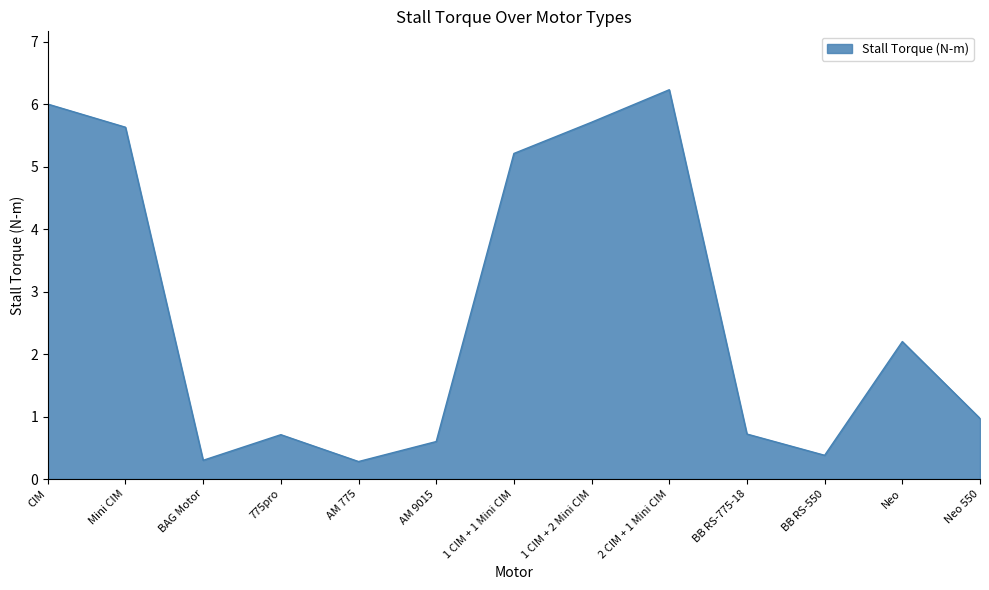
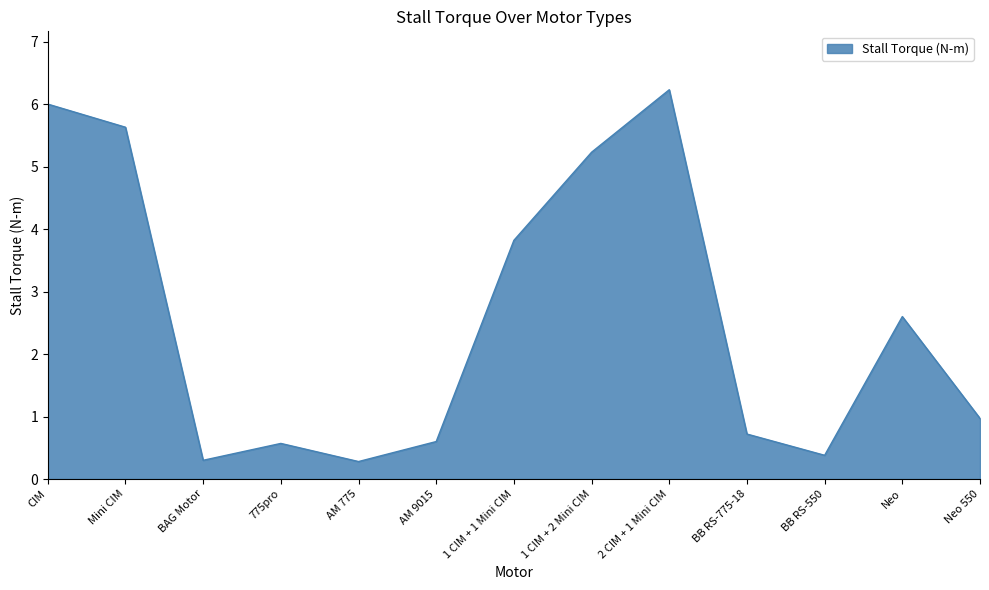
775pro: 0.7 -> 0.6
1 CIM + 1 Mini CIM: 5.2 -> 3.8
1 CIM + 2 Mini CIM: 5.7 -> 5.2
Neo: 2.2 -> 2.6
